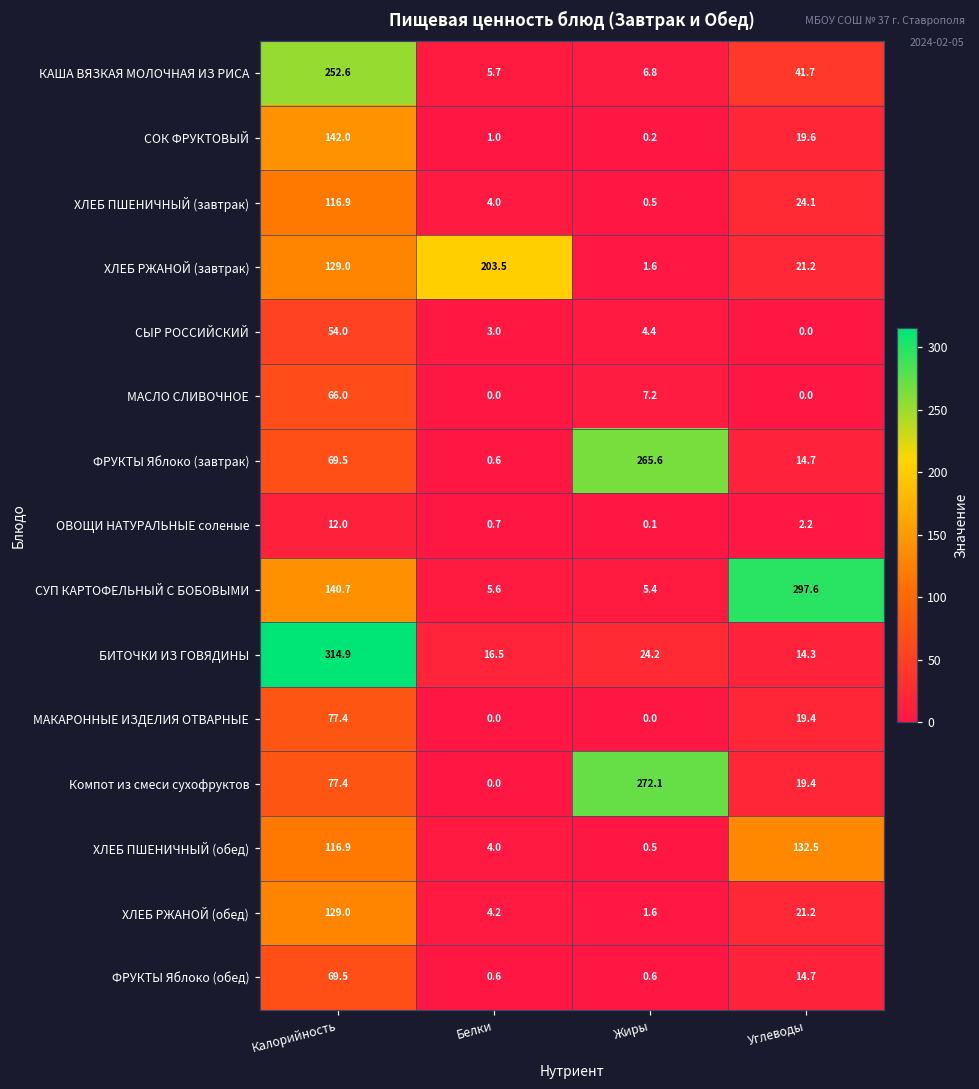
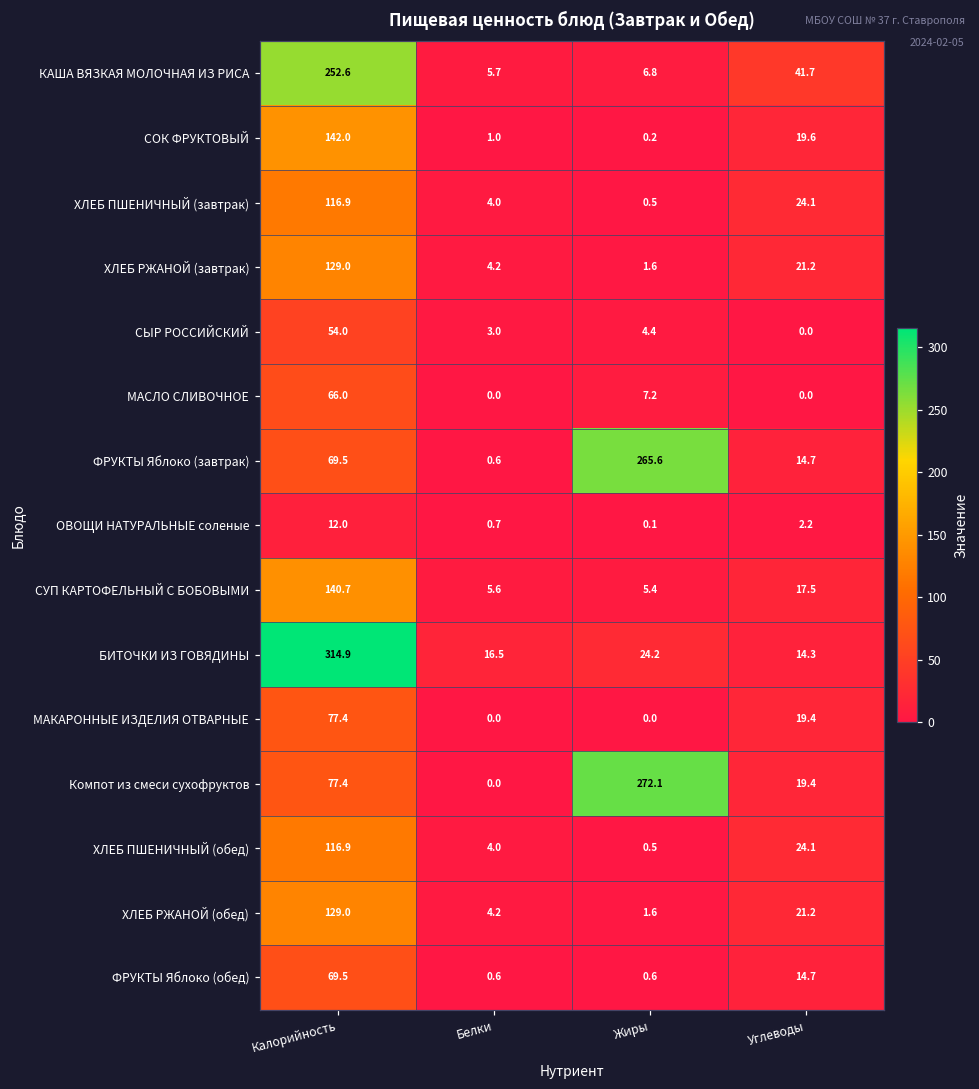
ХЛЕБ РЖАНОЙ (завтрак), Белки: 203.5 -> 4.2
СУП КАРТОФЕЛЬНЫЙ С БОБОВЫМИ, Углеводы: 297.6 -> 17.5
ХЛЕБ ПШЕНИЧНЫЙ (обед), Углеводы: 132.5 -> 24.1
